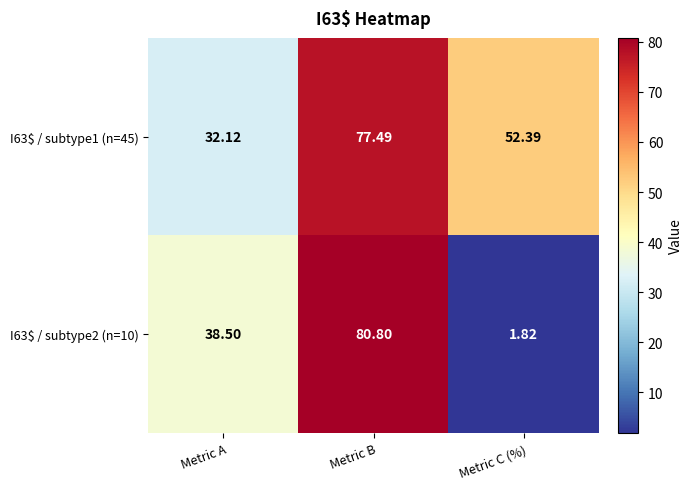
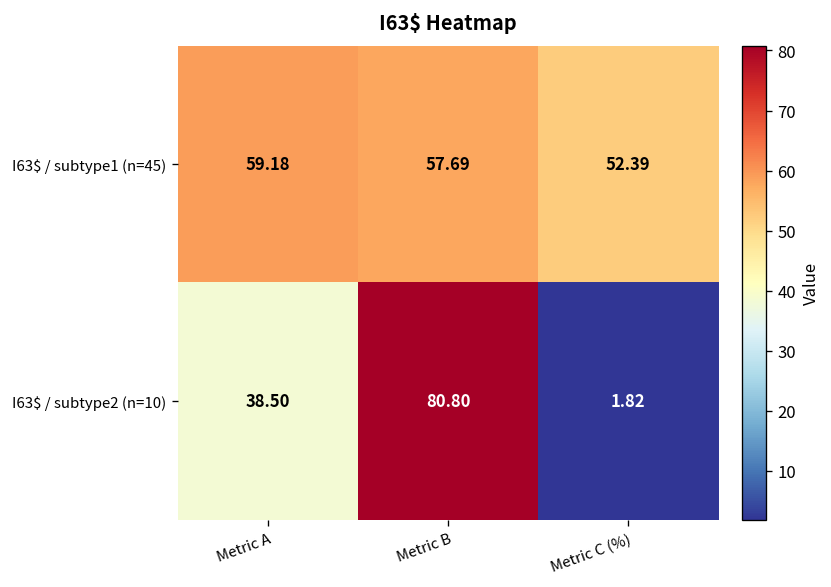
I63$ / subtype1 (n=45), Metric A: 32.12 -> 59.18
I63$ / subtype1 (n=45), Metric B: 77.49 -> 57.69
